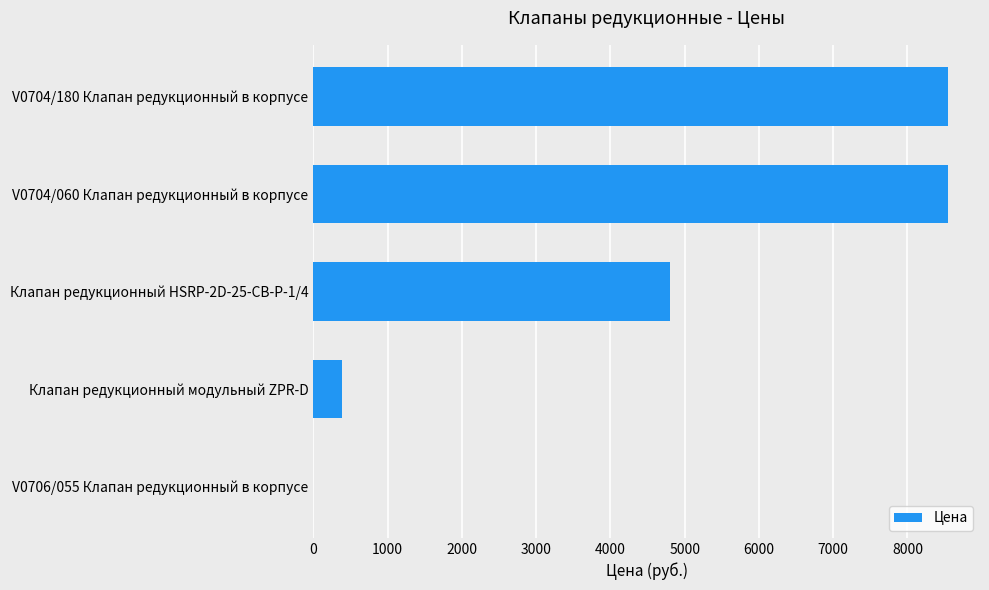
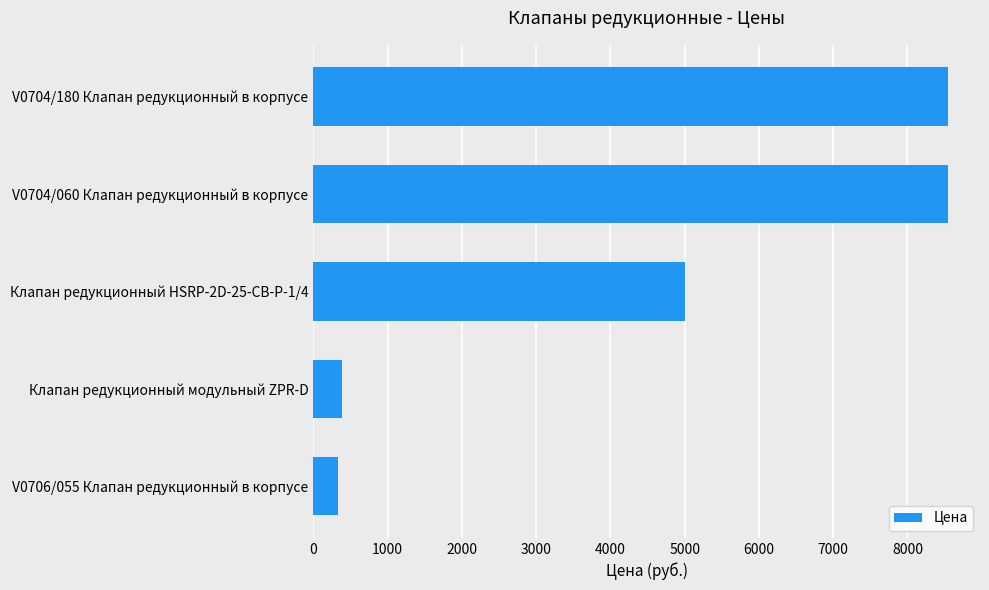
Клапан редукционный HSRP-2D-25-CB-P-1/4: 4800 -> 5000
V0706/055 Клапан редукционный в корпусе: 0 -> 300
